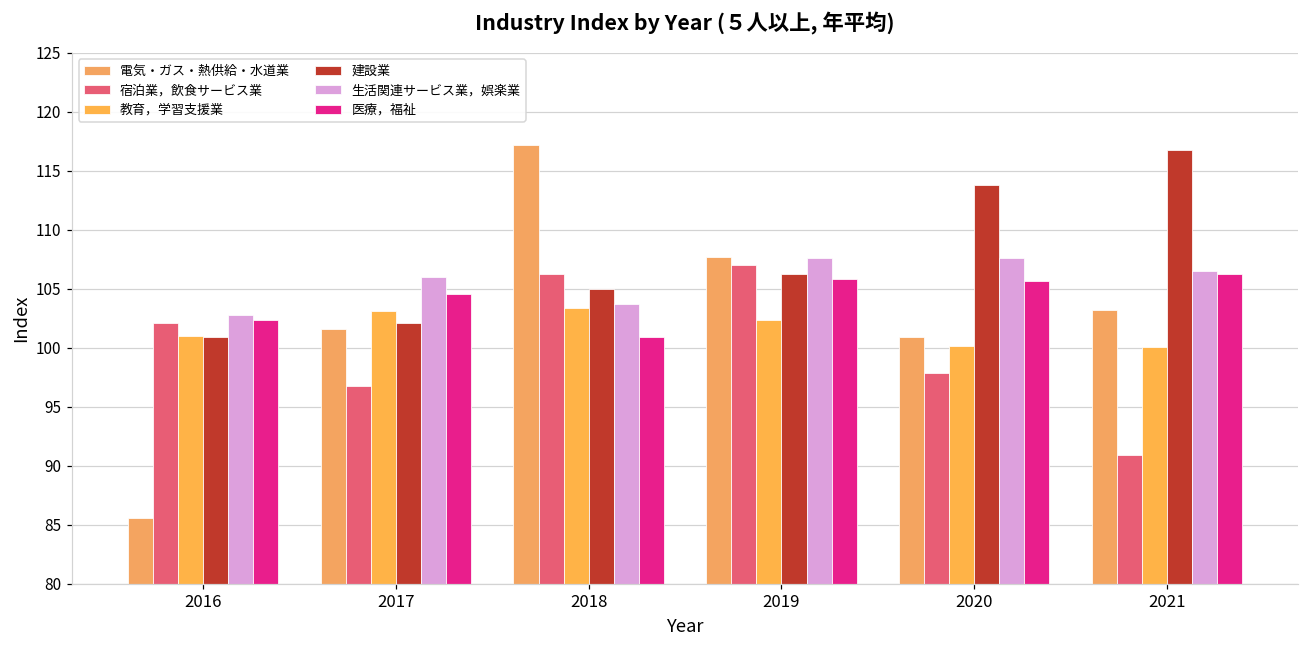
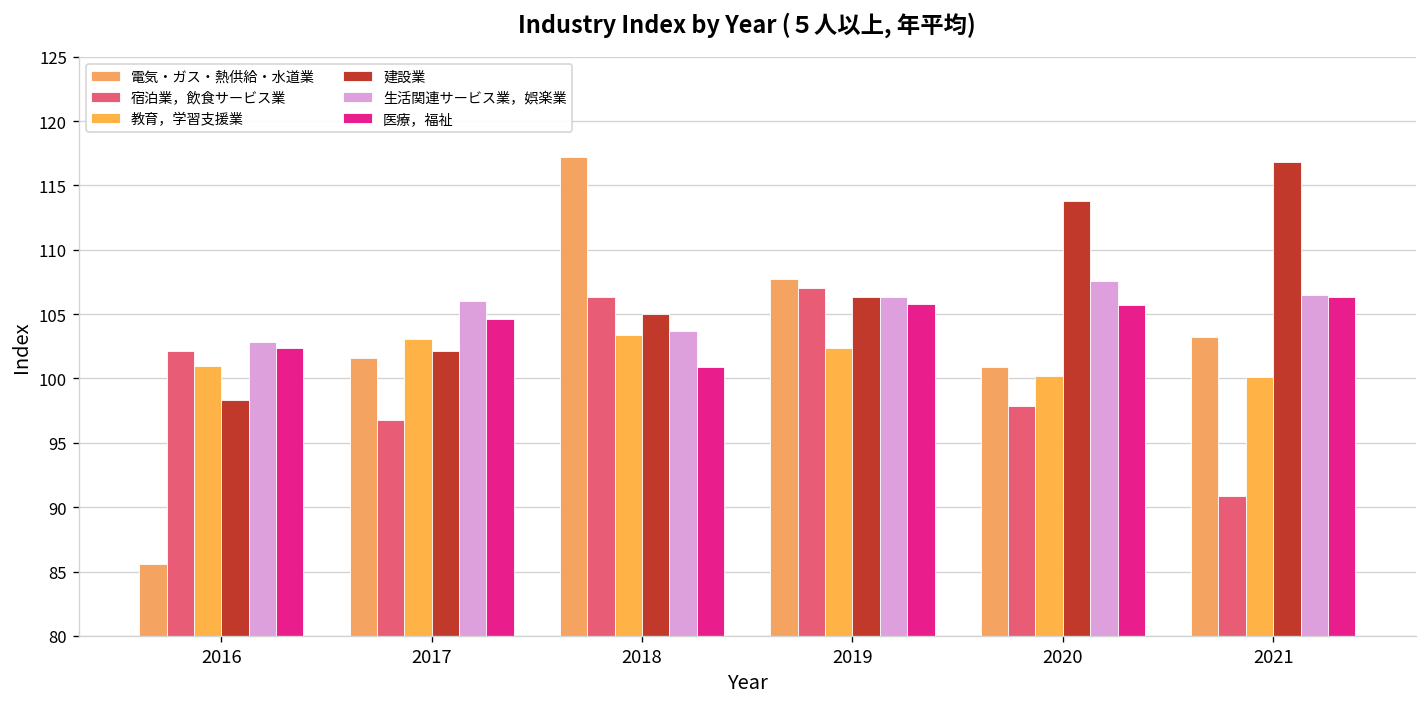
建設業, 2016: 100.9 -> 98.3
生活関連サービス業，娯楽業, 2019: 107.6 -> 106.3
